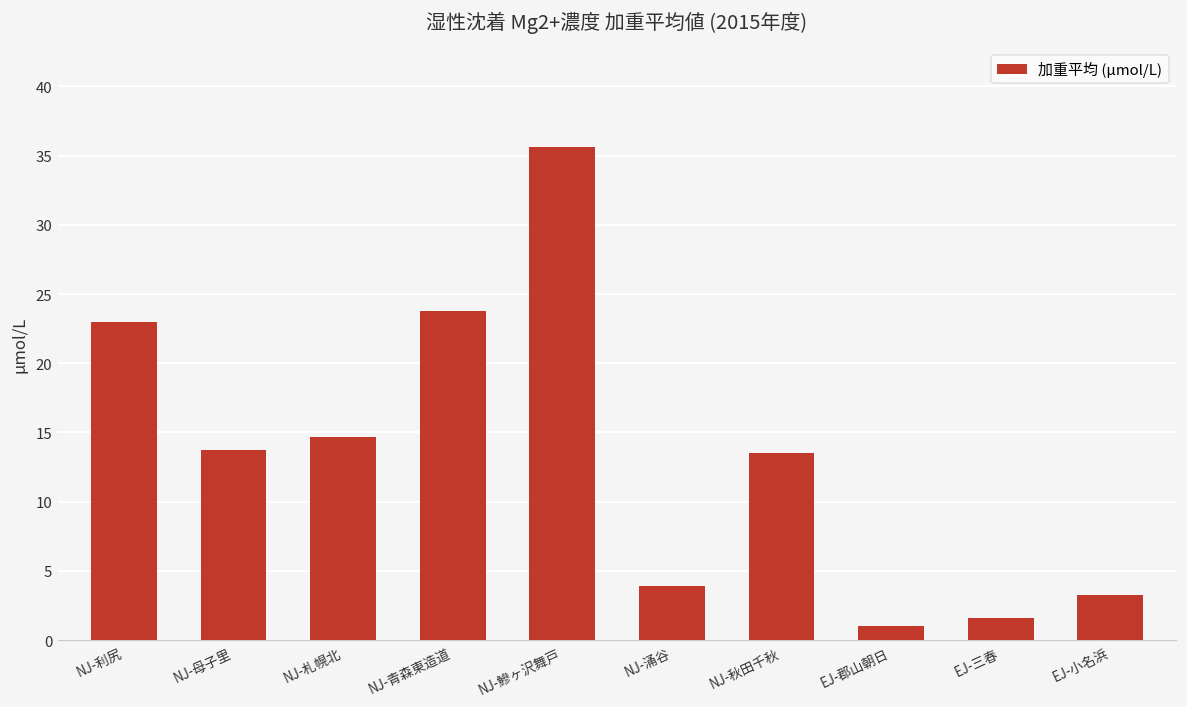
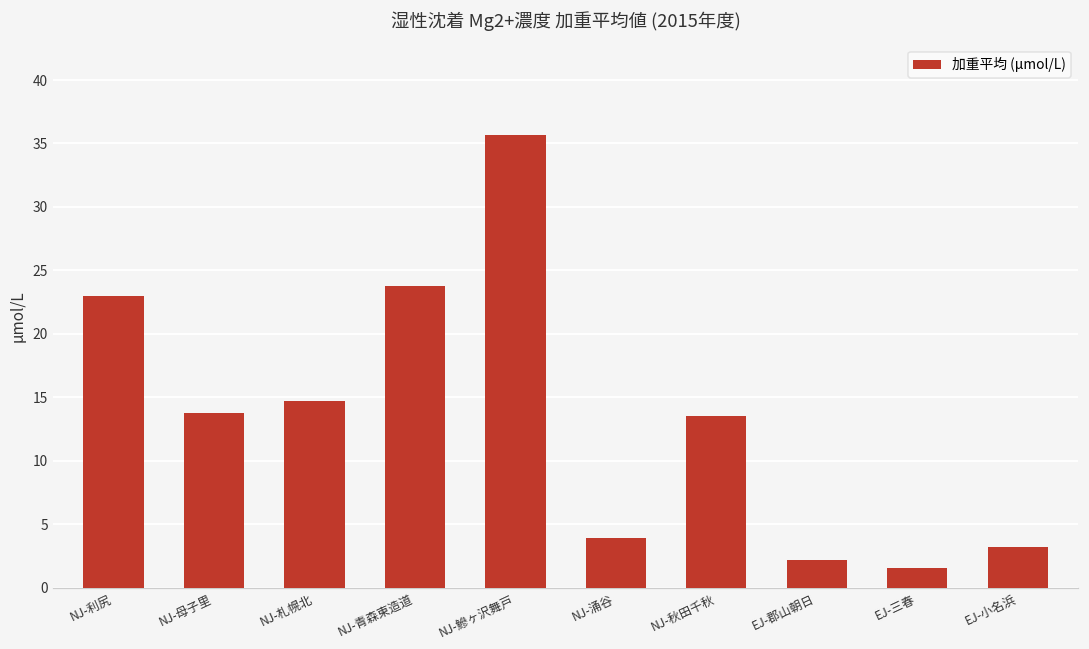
EJ-郡山朝日: 1.0 -> 2.2
